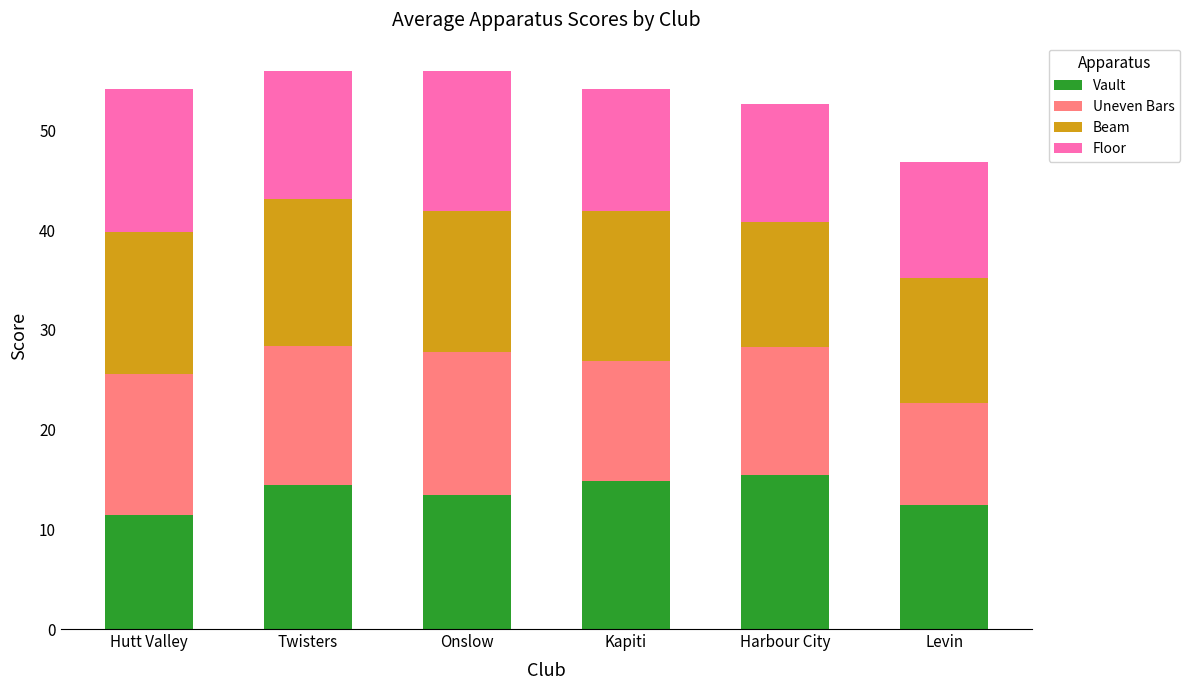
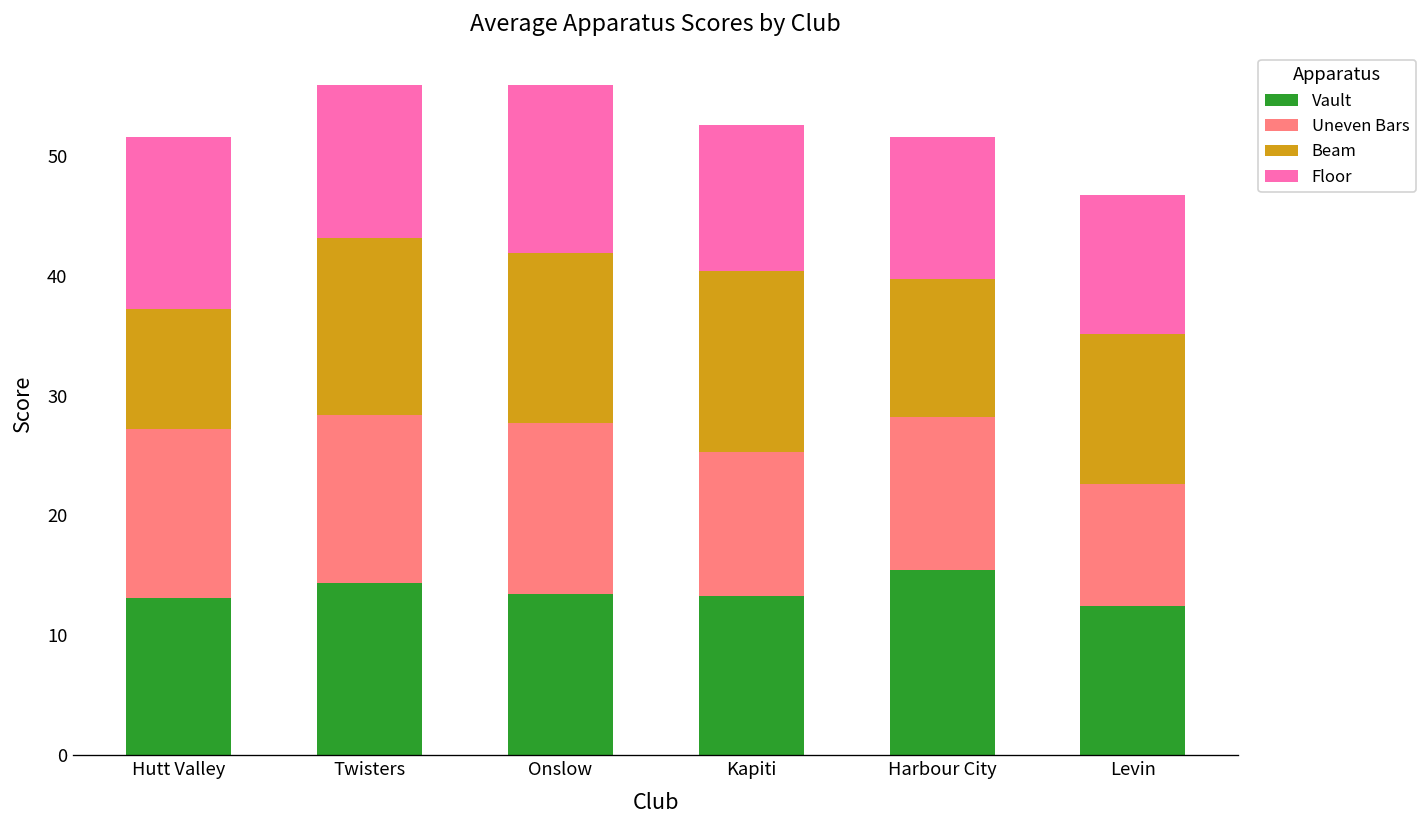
Vault, Hutt Valley: 11 -> 13
Beam, Hutt Valley: 14 -> 10
Vault, Kapiti: 15 -> 13
Beam, Harbour City: 13 -> 12
